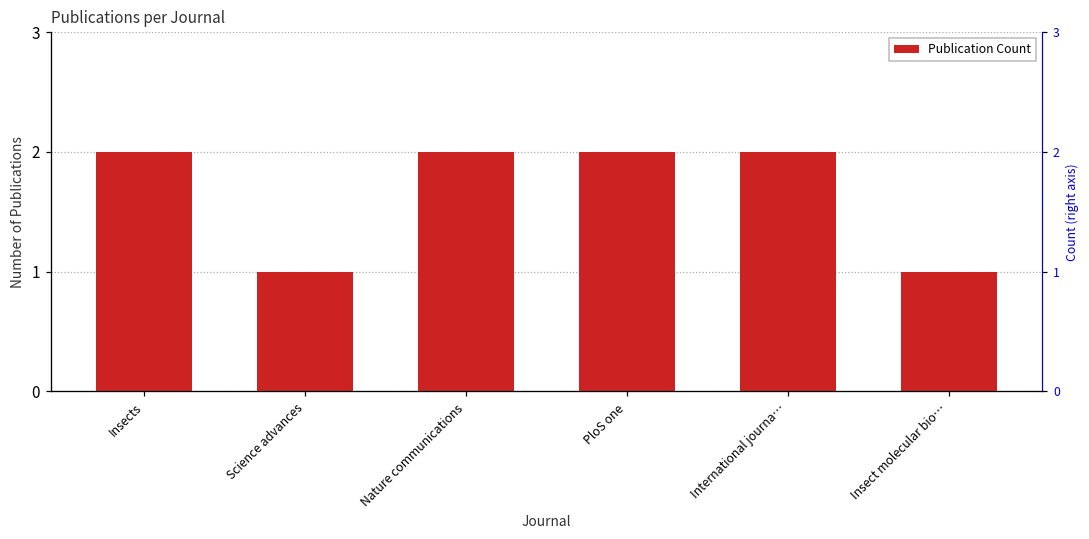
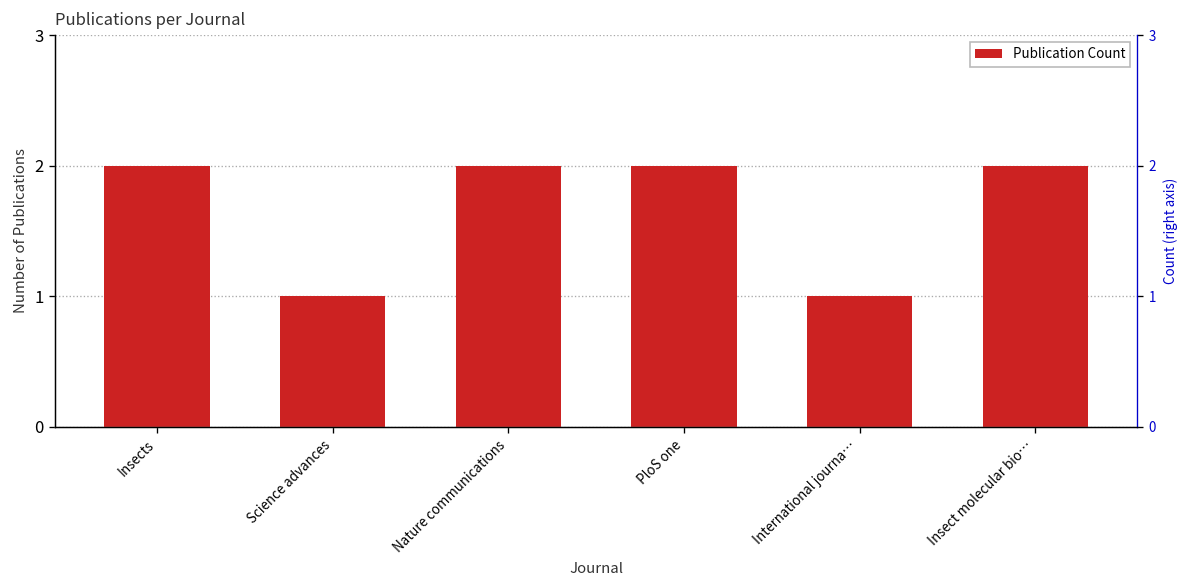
International journa…: 2 -> 1
Insect molecular bio…: 1 -> 2
